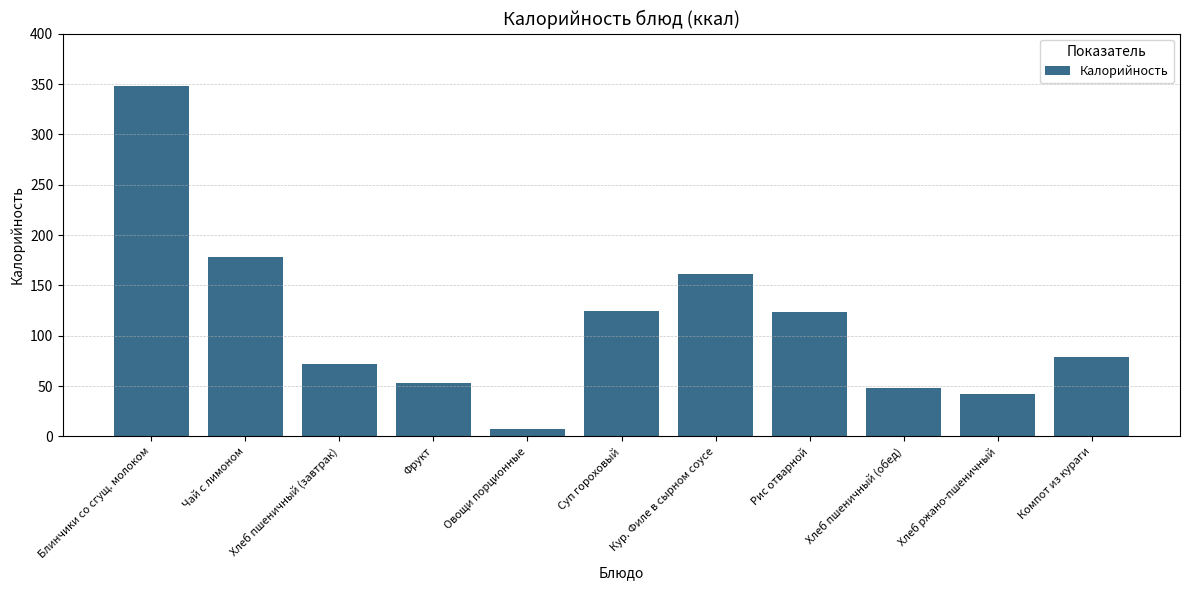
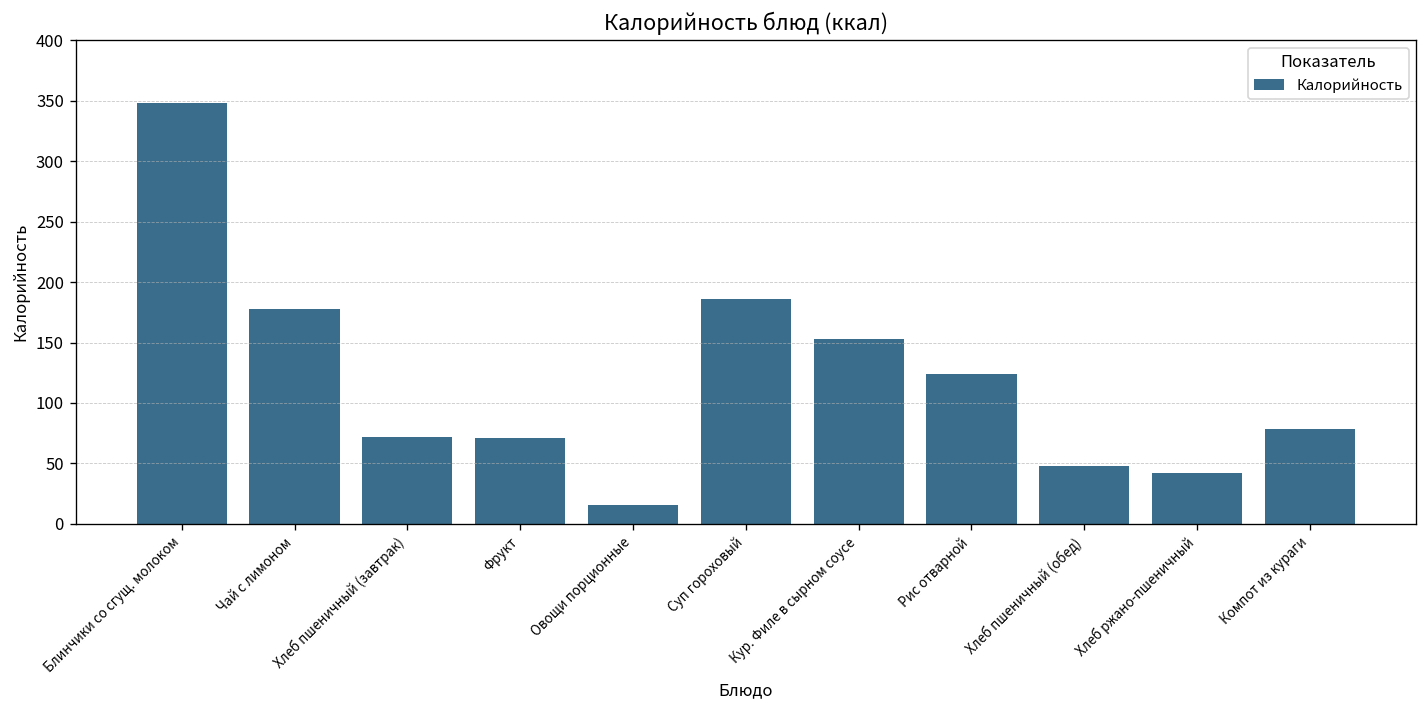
Фрукт: 53 -> 71
Овощи порционные: 7 -> 15
Суп гороховый: 125 -> 186
Кур. Филе в сырном соусе: 162 -> 153
